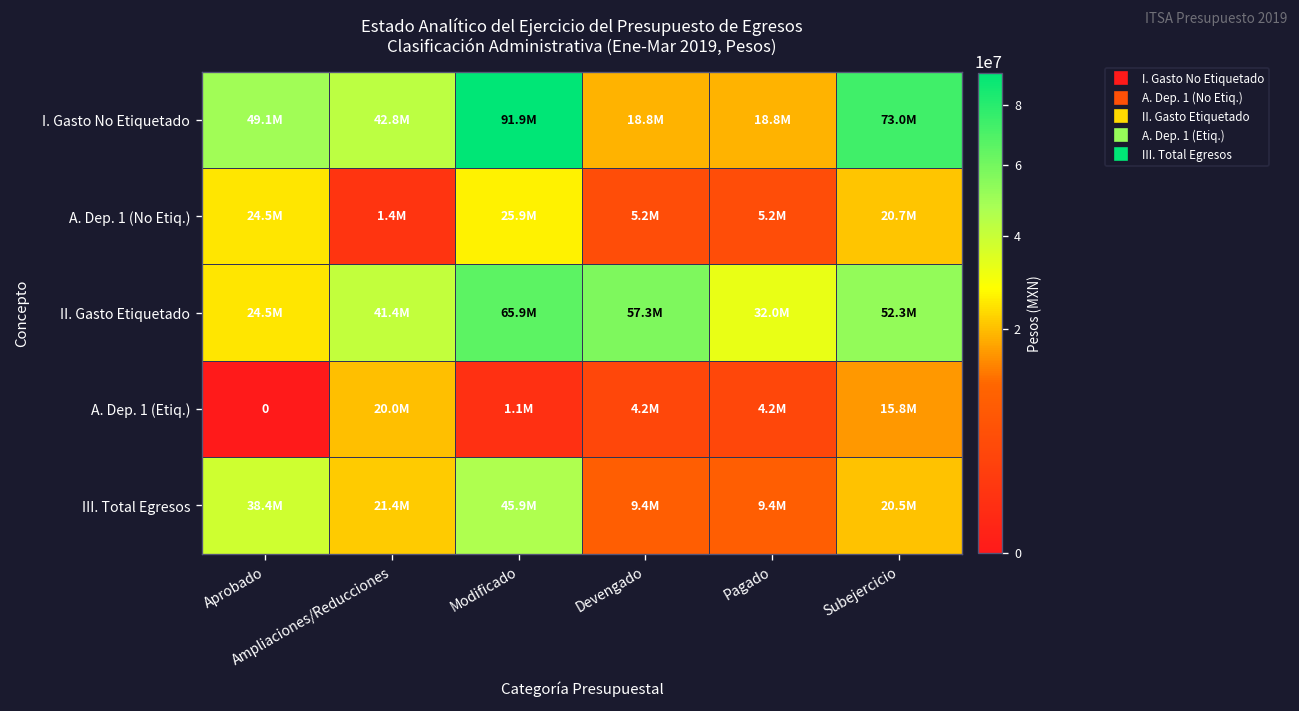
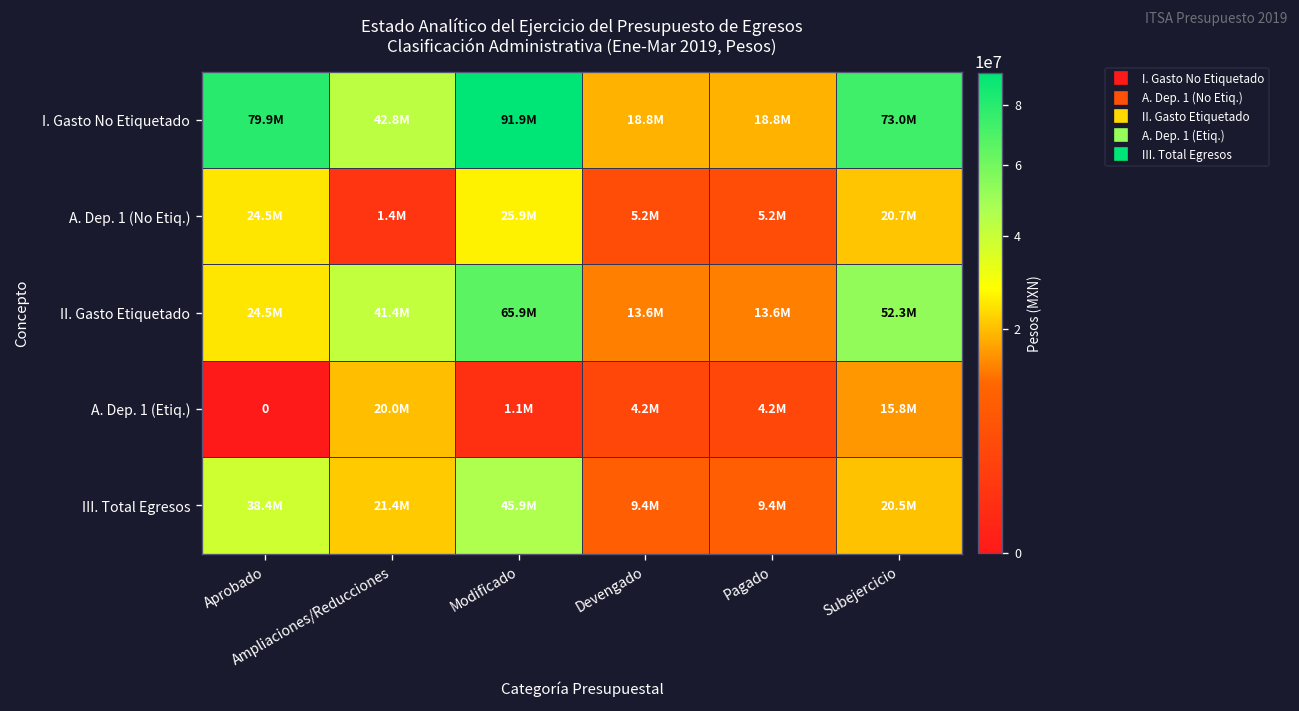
I. Gasto No Etiquetado, Aprobado: 49.1M -> 79.9M
II. Gasto Etiquetado, Devengado: 57.3M -> 13.6M
II. Gasto Etiquetado, Pagado: 32.0M -> 13.6M
